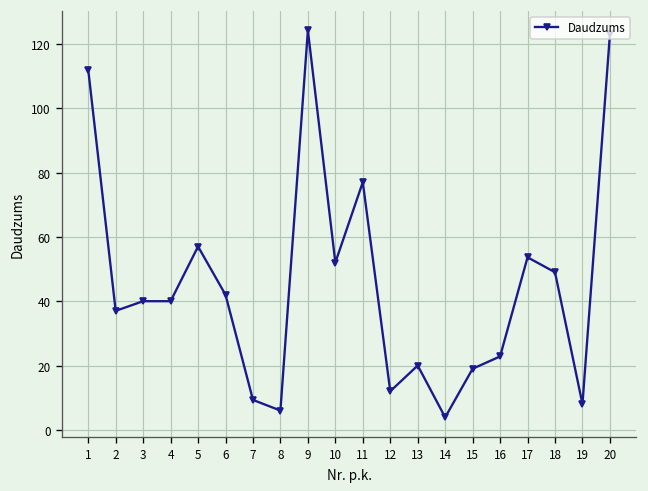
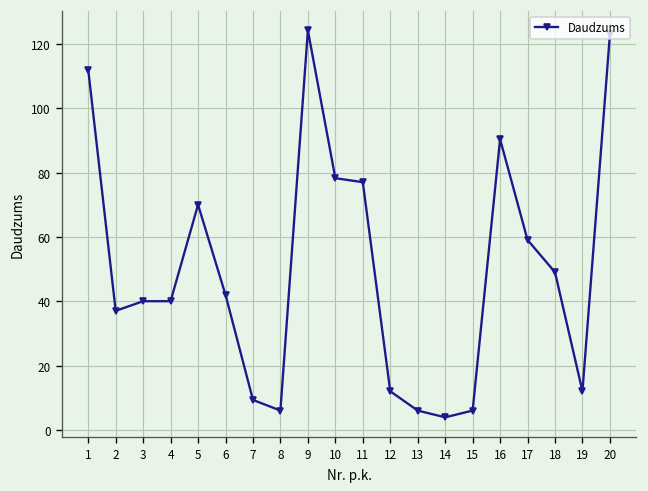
5: 57 -> 70
10: 52 -> 78
13: 20 -> 6
15: 19 -> 6
16: 23 -> 90
17: 54 -> 59
19: 8 -> 12
